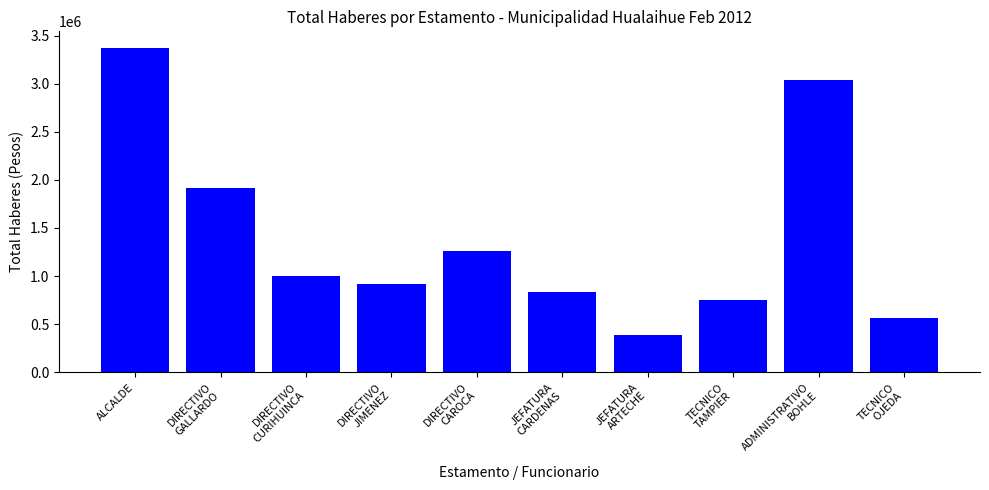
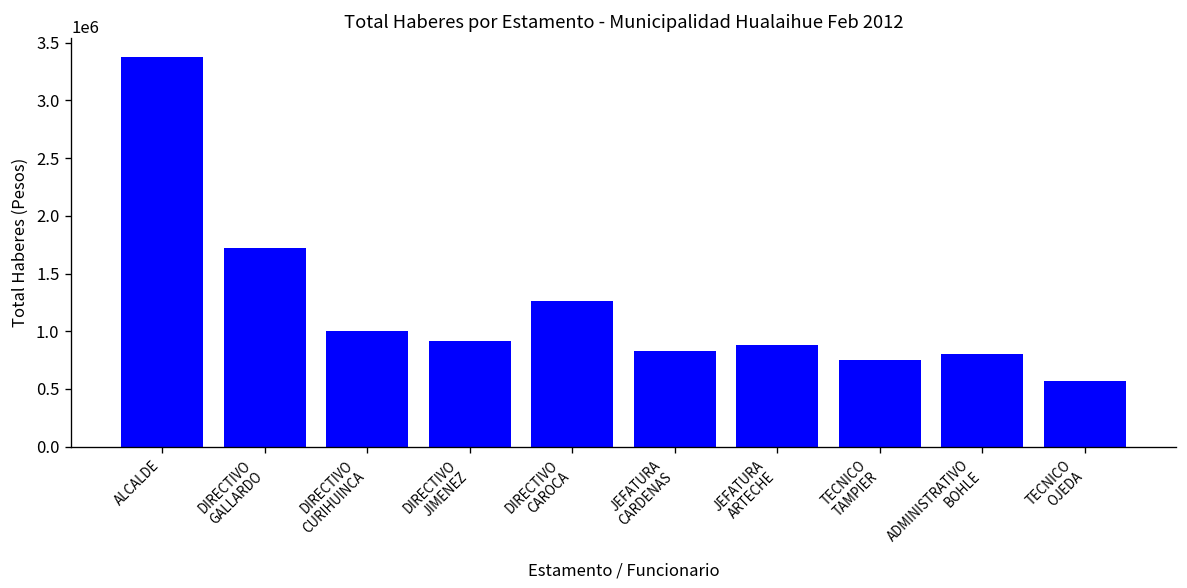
DIRECTIVO GALLARDO: 1900000 -> 1700000
JEFATURA ARTECHE: 400000 -> 900000
ADMINISTRATIVO BOHLE: 3000000 -> 800000
